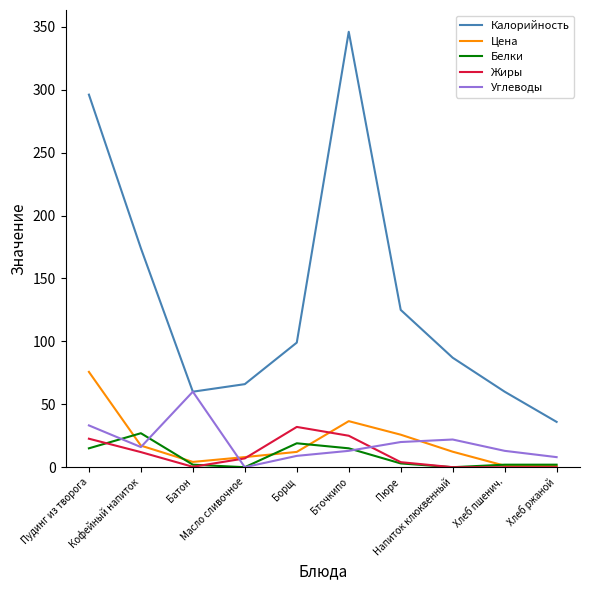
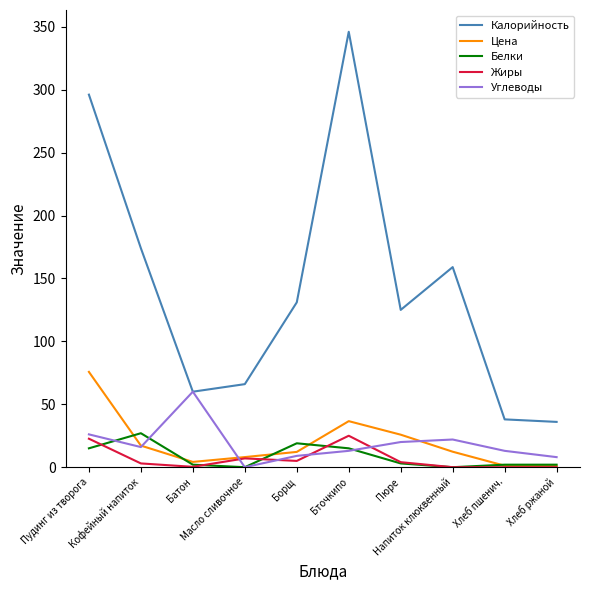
Углеводы, Пудинг из творога: 33 -> 26
Жиры, Кофейный напиток: 12 -> 3
Калорийность, Борщ: 99 -> 131
Жиры, Борщ: 32 -> 5
Калорийность, Напиток клюквенный: 87 -> 159
Калорийность, Хлеб пшенич.: 60 -> 38
